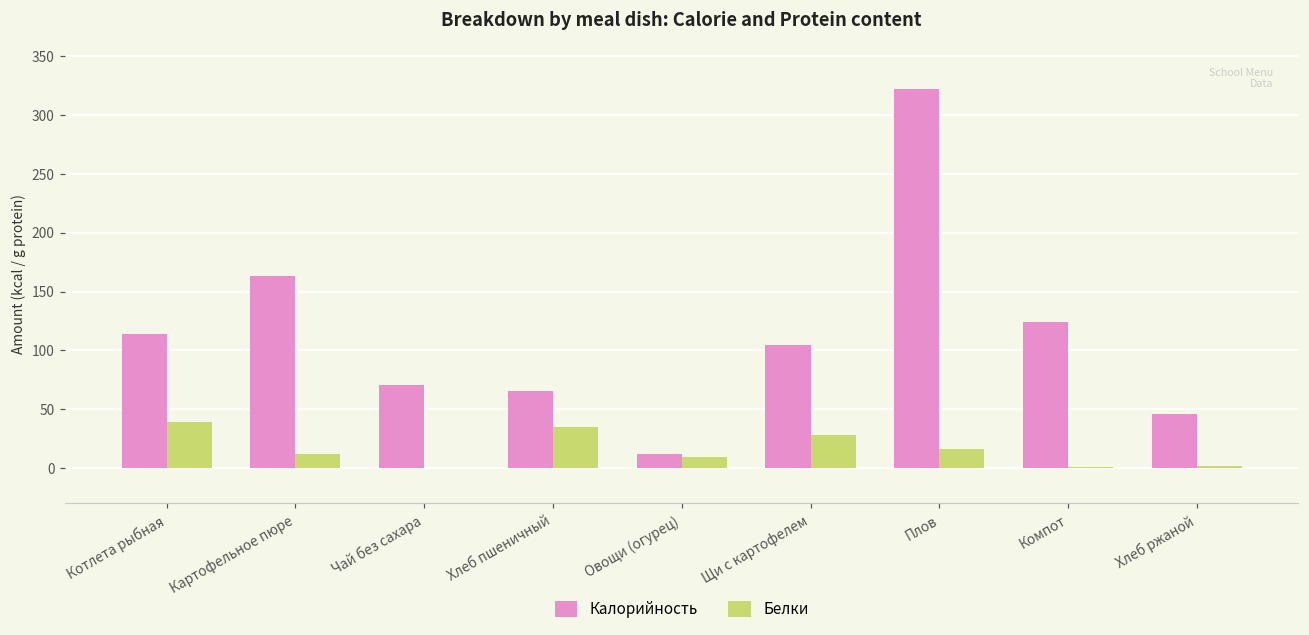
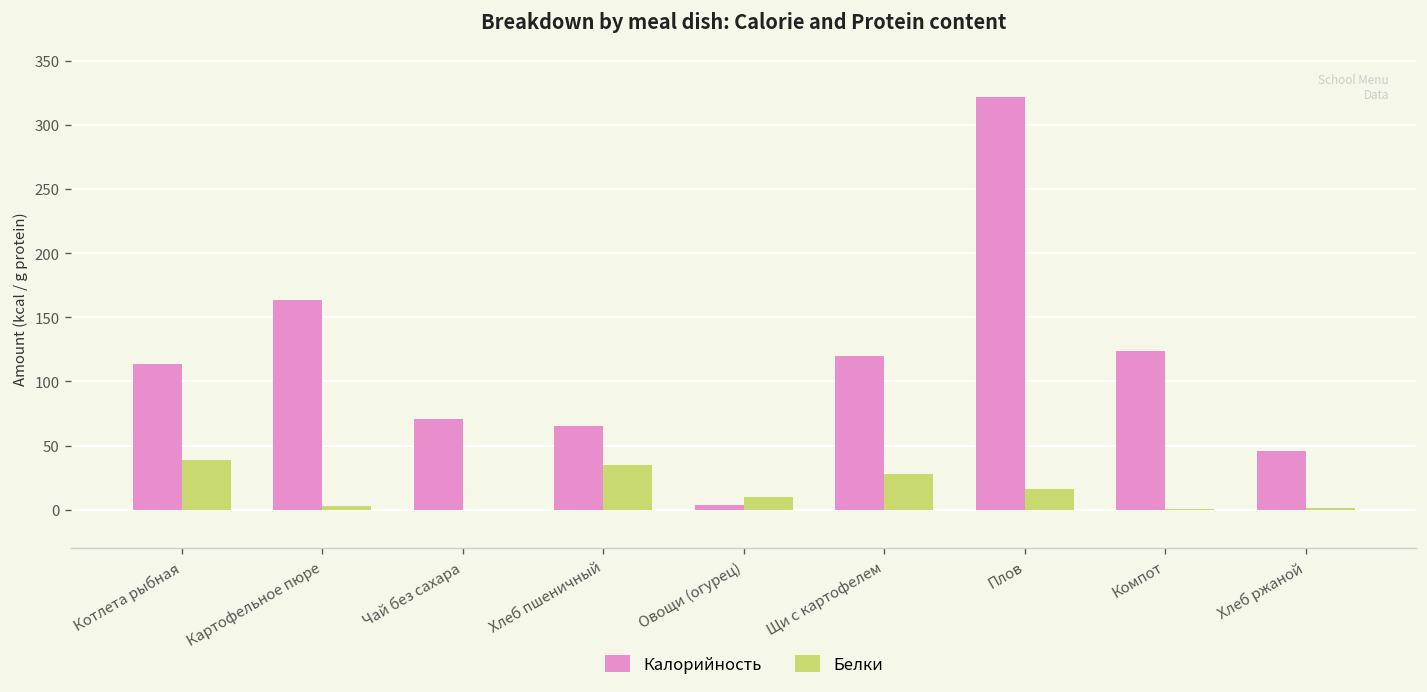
Белки, Картофельное пюре: 12 -> 3
Калорийность, Овощи (огурец): 12 -> 4
Калорийность, Щи с картофелем: 104 -> 120
